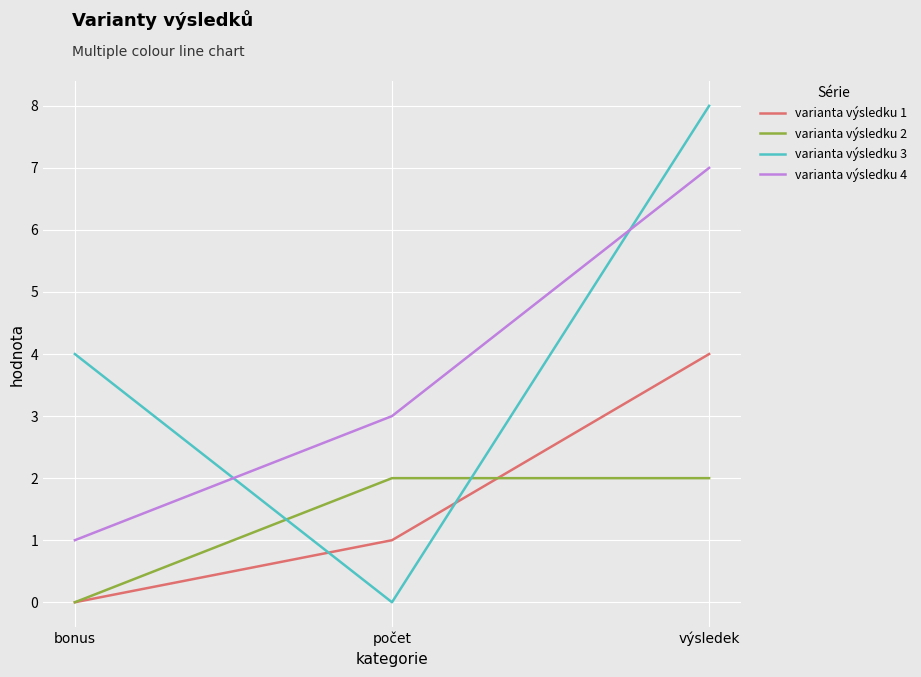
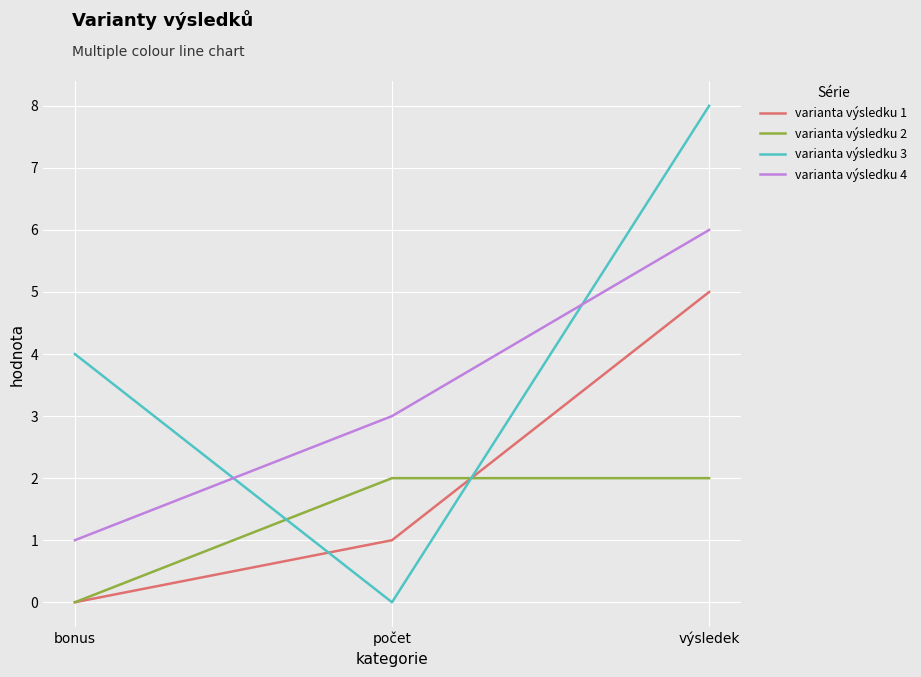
varianta výsledku 1, výsledek: 4 -> 5
varianta výsledku 4, výsledek: 7 -> 6
